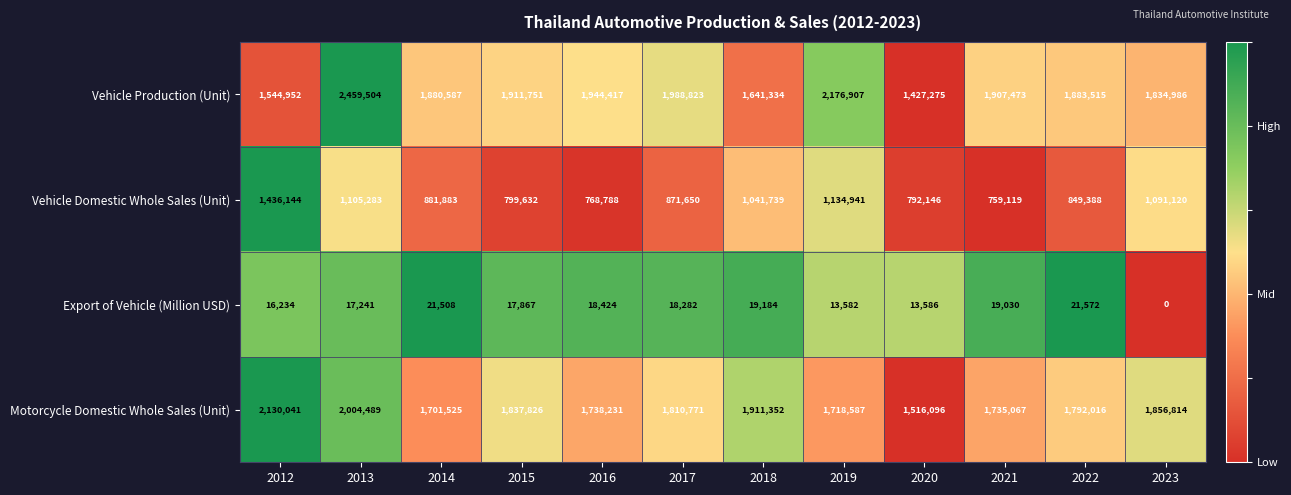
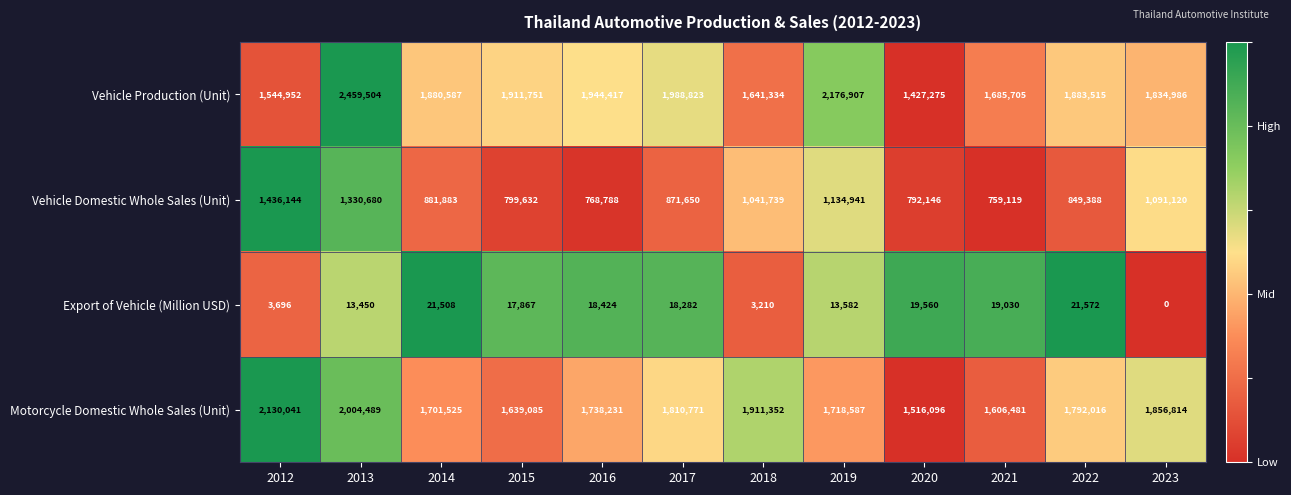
Vehicle Production (Unit), 2021: 1,907,473 -> 1,685,705
Vehicle Domestic Whole Sales (Unit), 2013: 1,105,283 -> 1,330,680
Export of Vehicle (Million USD), 2012: 16,234 -> 3,696
Export of Vehicle (Million USD), 2013: 17,241 -> 13,450
Export of Vehicle (Million USD), 2018: 19,184 -> 3,210
Export of Vehicle (Million USD), 2020: 13,586 -> 19,560
Motorcycle Domestic Whole Sales (Unit), 2015: 1,837,826 -> 1,639,085
Motorcycle Domestic Whole Sales (Unit), 2021: 1,735,067 -> 1,606,481
